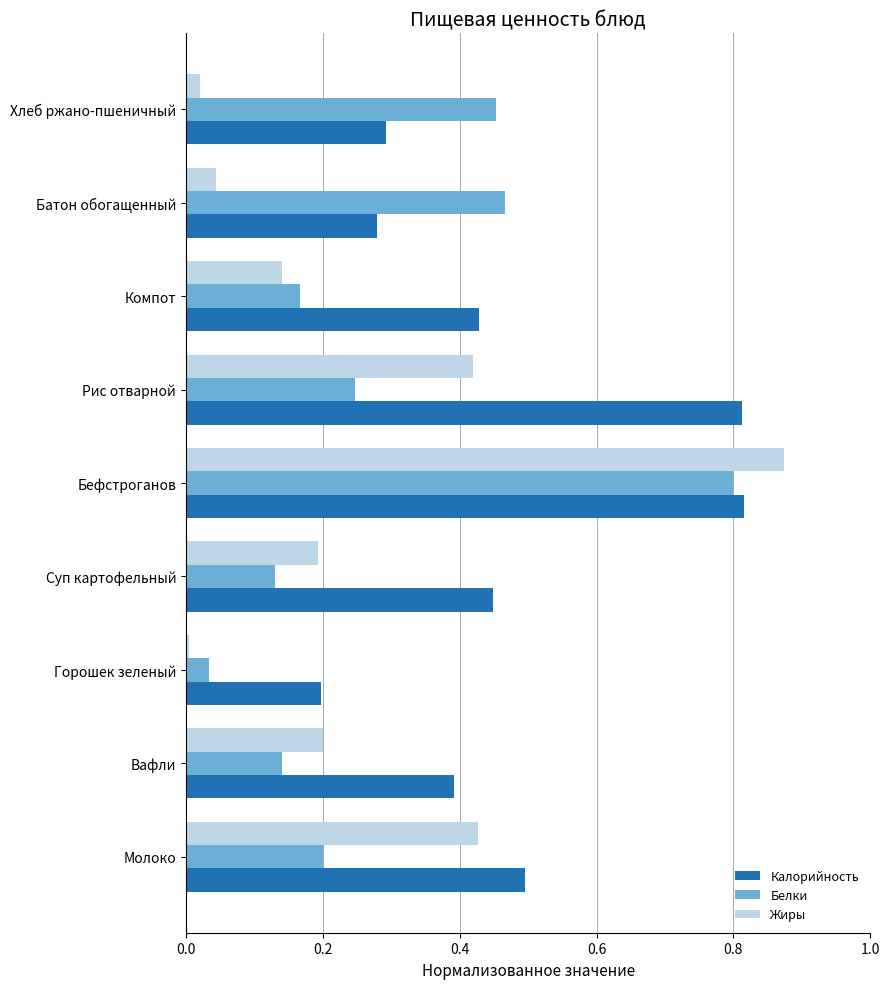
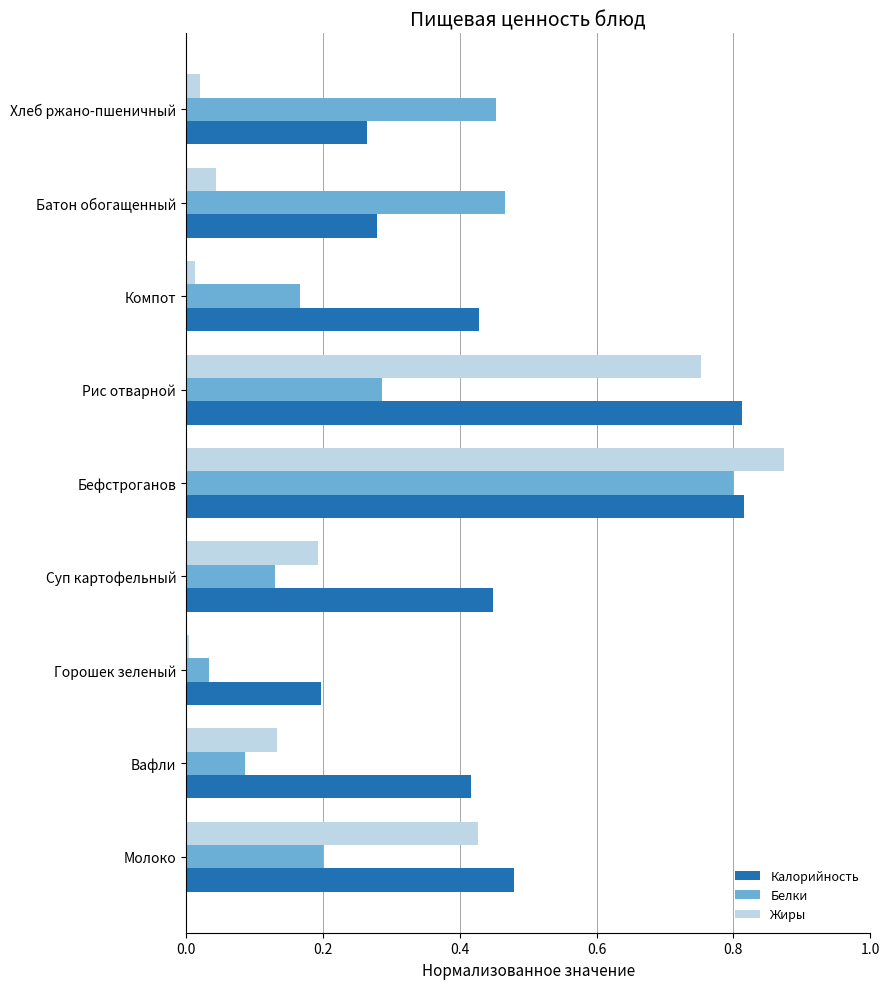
Калорийность, Хлеб ржано-пшеничный: 0.29 -> 0.26
Жиры, Компот: 0.14 -> 0.01
Жиры, Рис отварной: 0.42 -> 0.75
Белки, Рис отварной: 0.25 -> 0.29
Жиры, Вафли: 0.20 -> 0.13
Белки, Вафли: 0.14 -> 0.09
Калорийность, Вафли: 0.39 -> 0.42
Калорийность, Молоко: 0.50 -> 0.48
